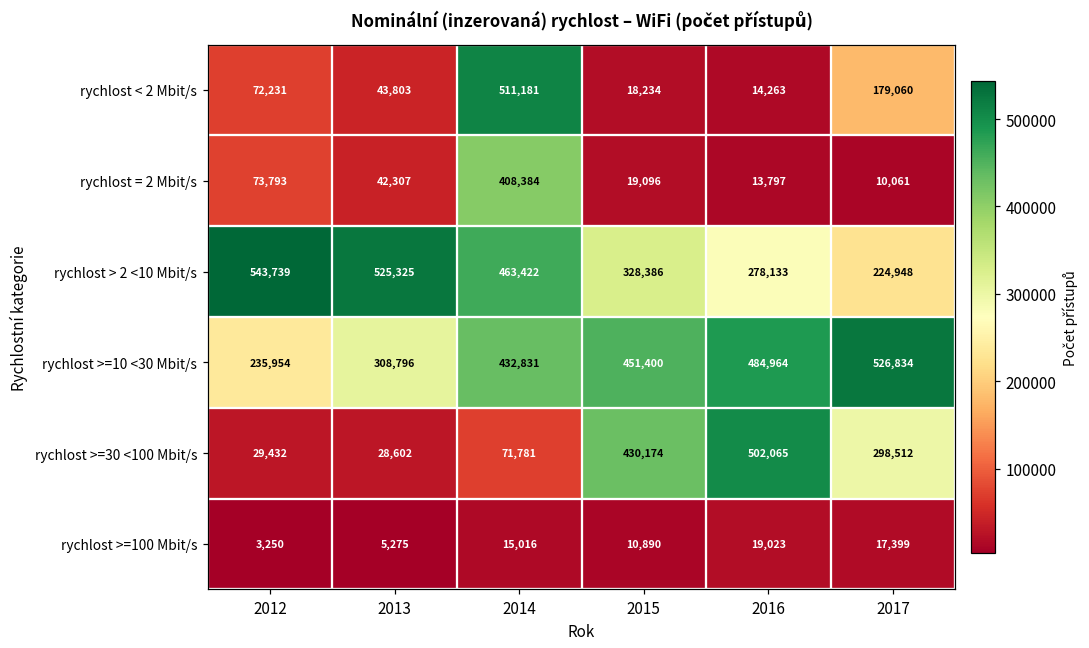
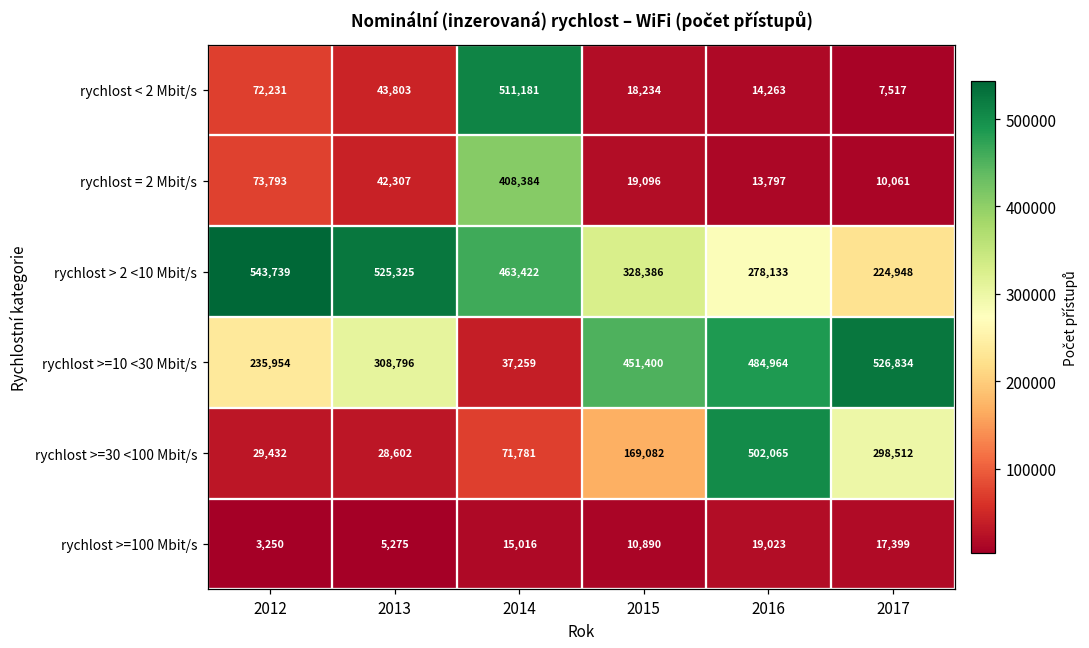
rychlost < 2 Mbit/s, 2017: 179,060 -> 7,517
rychlost >=10 <30 Mbit/s, 2014: 432,831 -> 37,259
rychlost >=30 <100 Mbit/s, 2015: 430,174 -> 169,082
